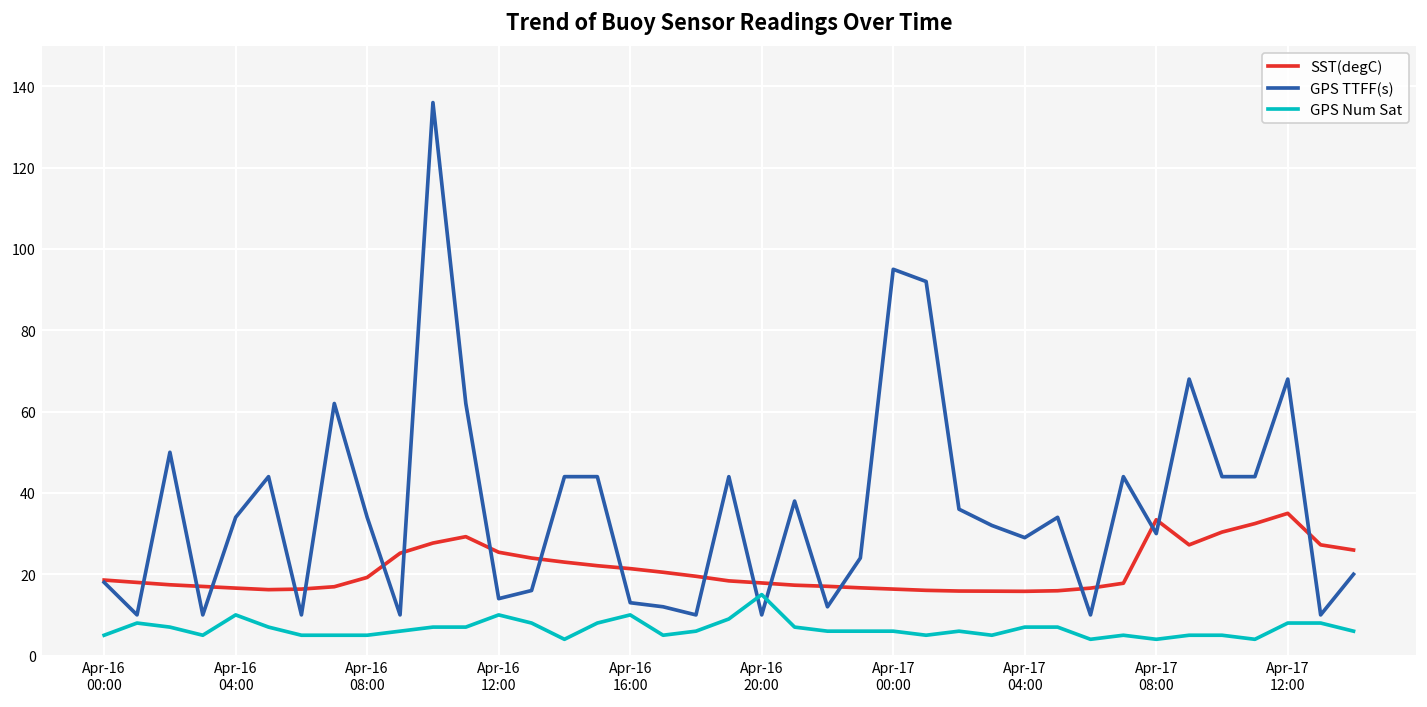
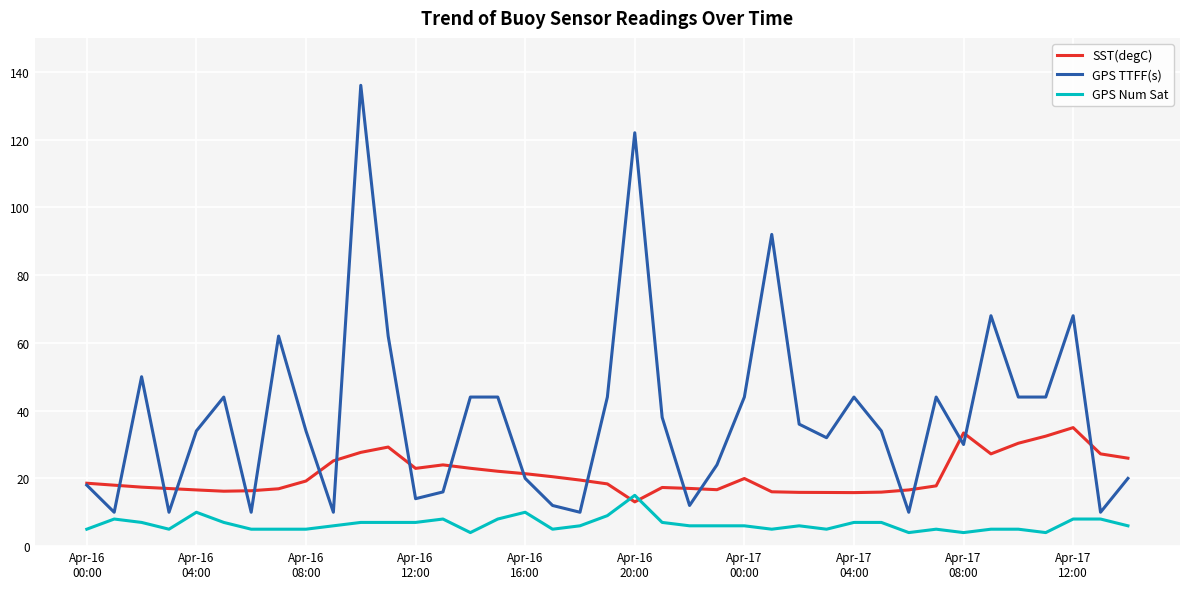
SST(degC), Apr-16 12:00: 25 -> 23
GPS Num Sat, Apr-16 12:00: 10 -> 7
GPS TTFF(s), Apr-16 16:00: 13 -> 20
SST(degC), Apr-16 20:00: 18 -> 13
GPS TTFF(s), Apr-16 20:00: 10 -> 122
SST(degC), Apr-17 00:00: 16 -> 20
GPS TTFF(s), Apr-17 00:00: 95 -> 44
GPS TTFF(s), Apr-17 04:00: 29 -> 44
